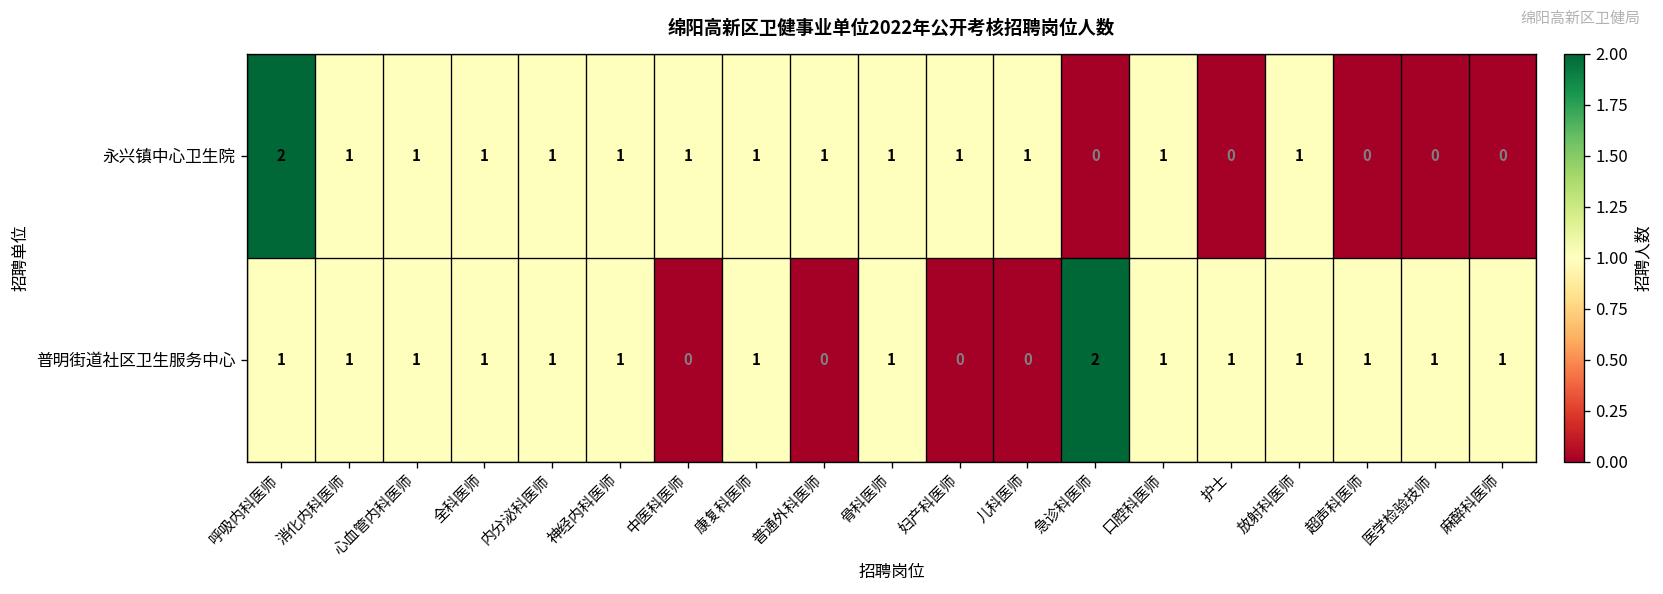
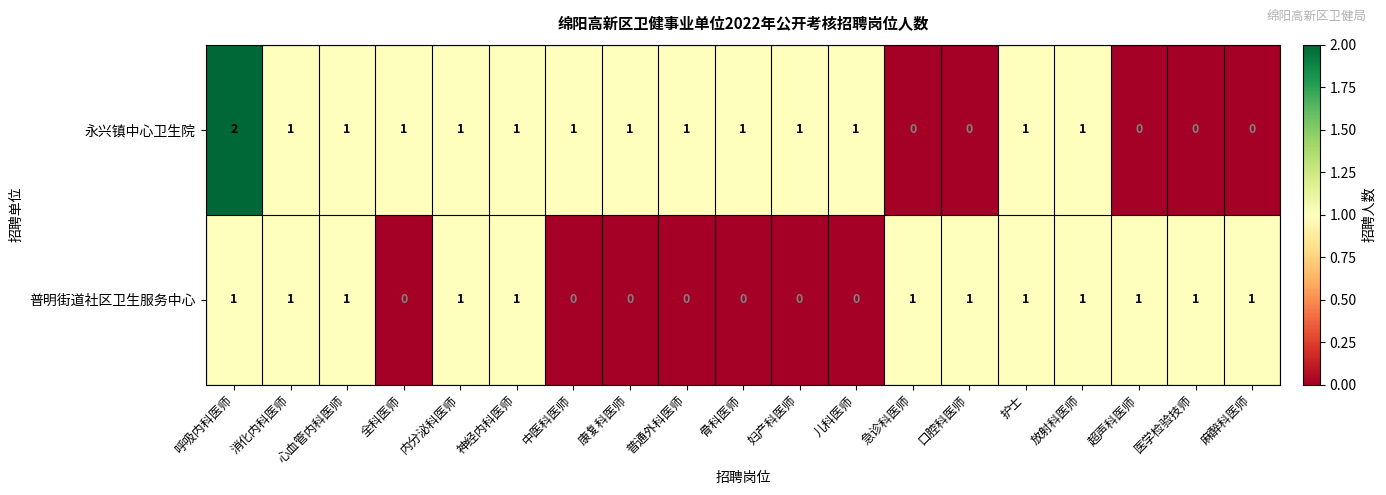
永兴镇中心卫生院, 口腔科医师: 1 -> 0
永兴镇中心卫生院, 护士: 0 -> 1
普明街道社区卫生服务中心, 全科医师: 1 -> 0
普明街道社区卫生服务中心, 康复科医师: 1 -> 0
普明街道社区卫生服务中心, 骨科医师: 1 -> 0
普明街道社区卫生服务中心, 急诊科医师: 2 -> 1
